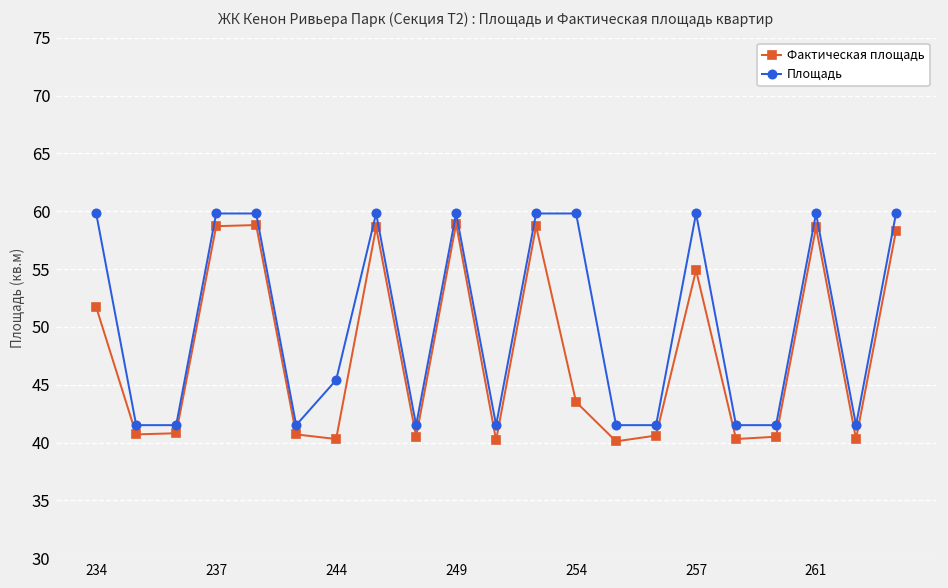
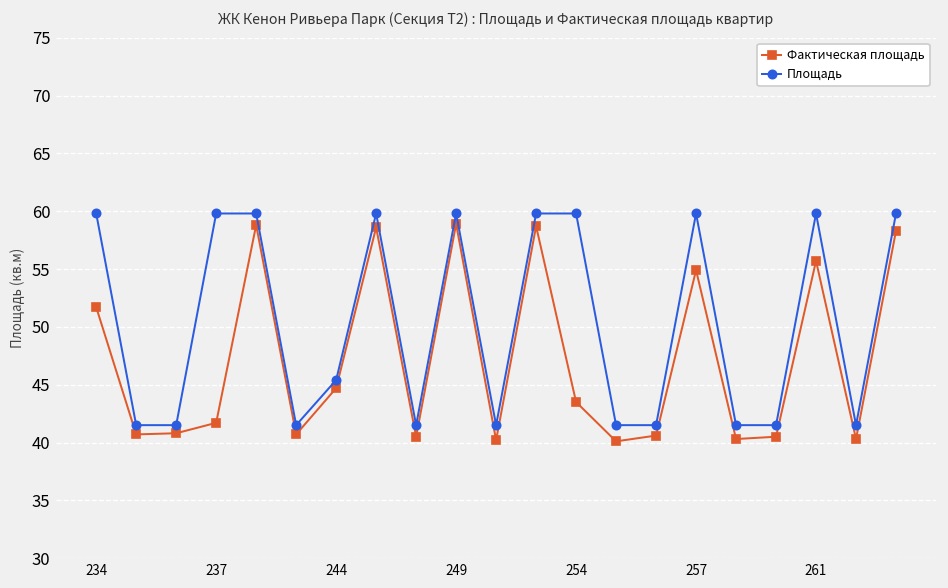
Фактическая площадь, 237: 59 -> 42
Фактическая площадь, 244: 40 -> 45
Фактическая площадь, 261: 59 -> 56
